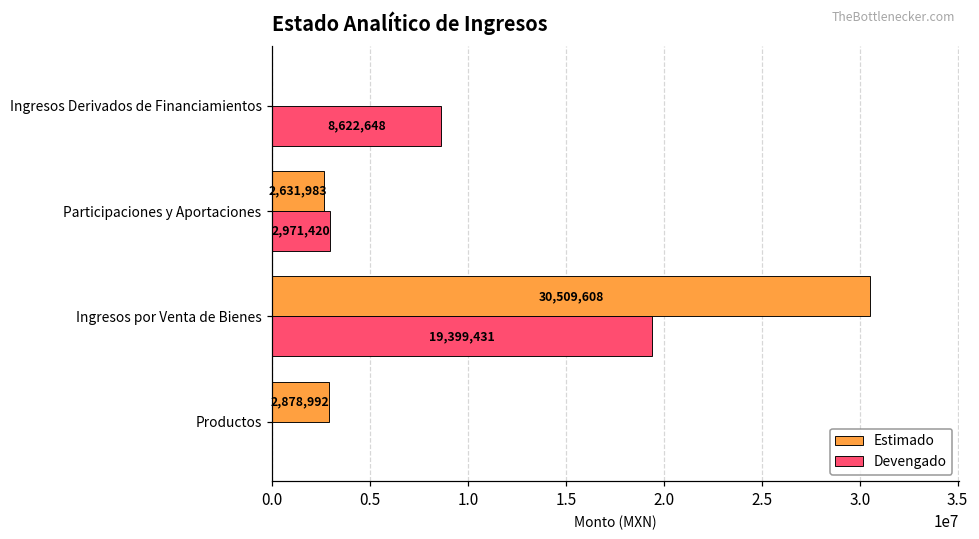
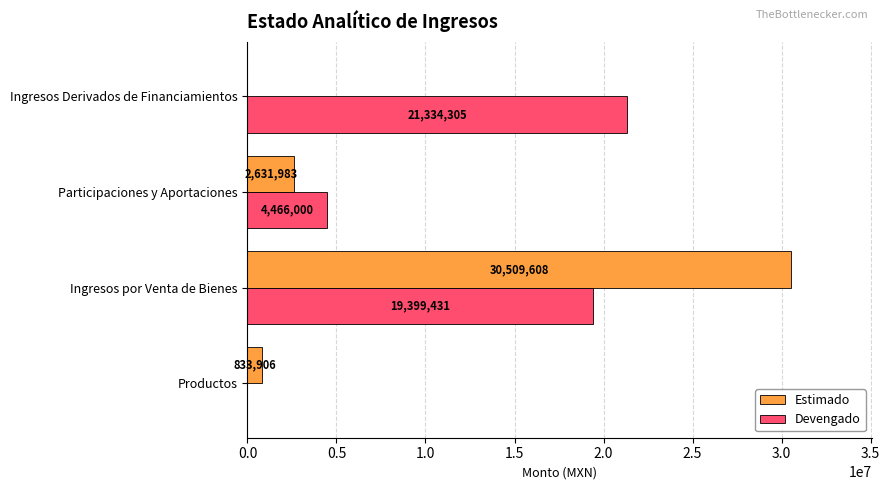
Devengado, Ingresos Derivados de Financiamientos: 8,622,648 -> 21,334,305
Devengado, Participaciones y Aportaciones: 2,971,420 -> 4,466,000
Estimado, Productos: 2,878,992 -> 833,906
